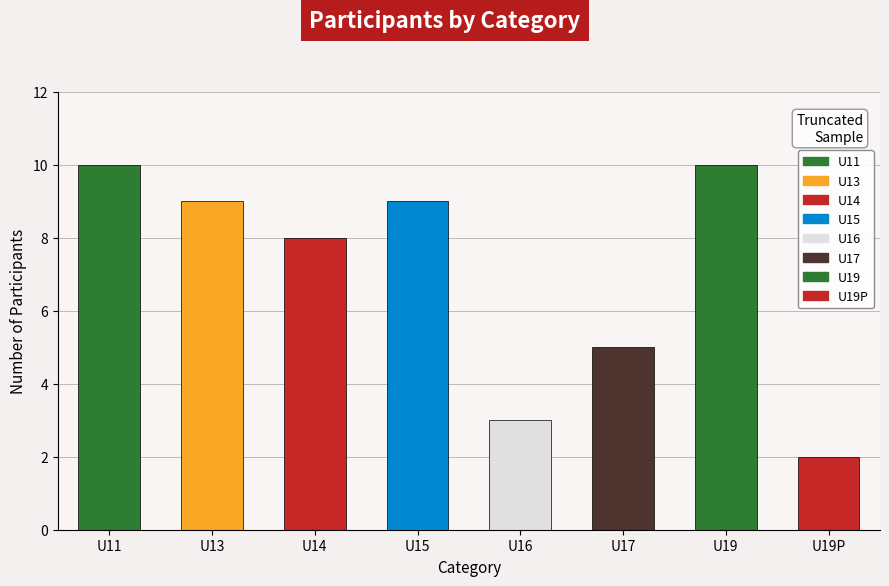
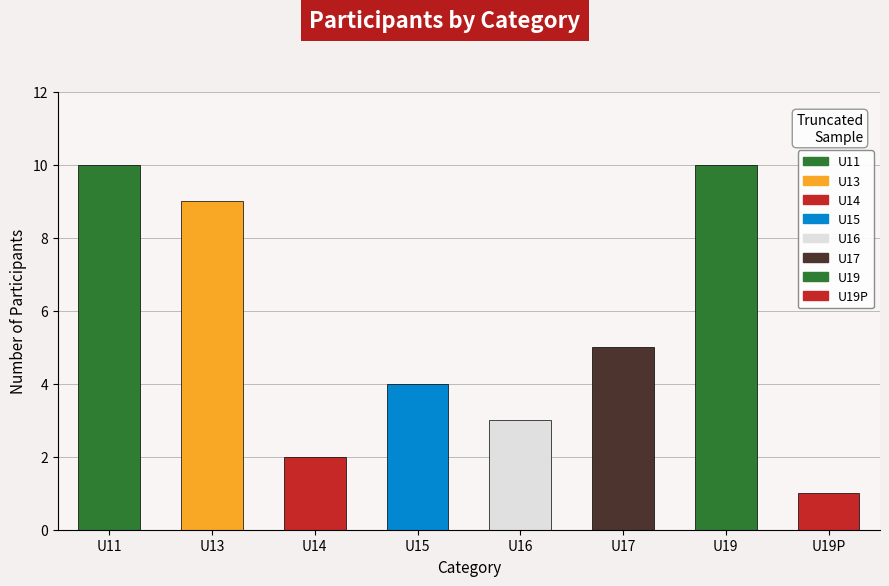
U14: 8 -> 2
U15: 9 -> 4
U19P: 2 -> 1
